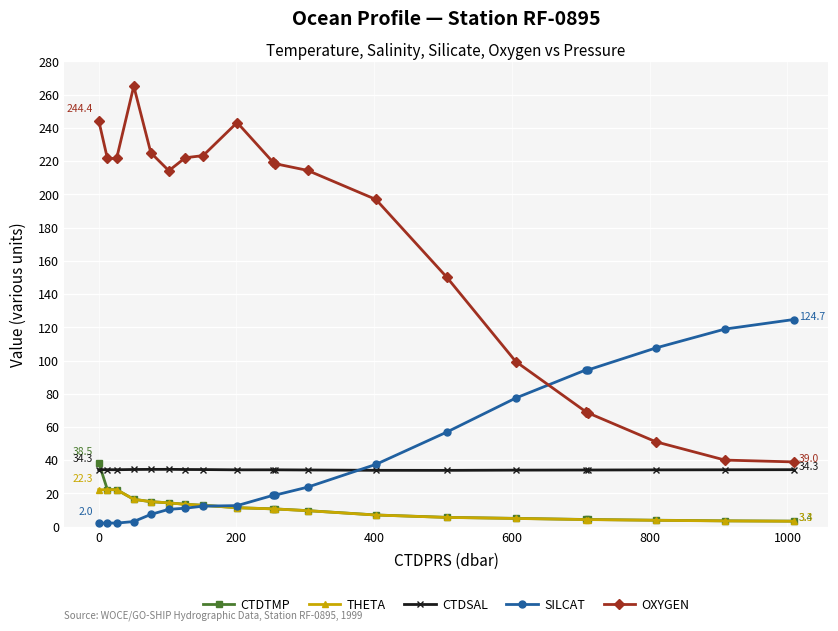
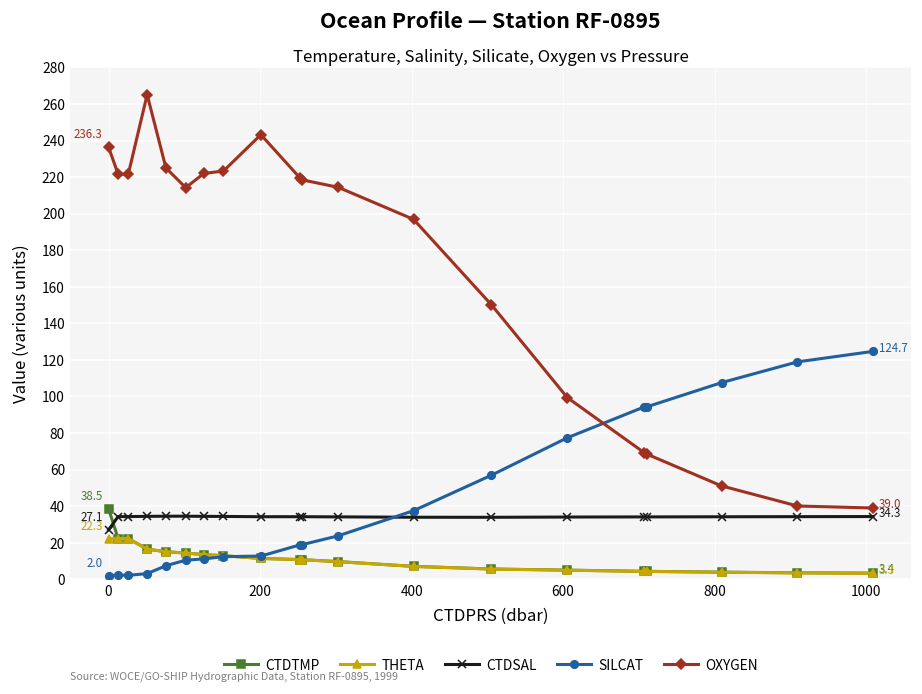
CTDSAL, 0: 34.3 -> 27.1
OXYGEN, 0: 244.4 -> 236.3
